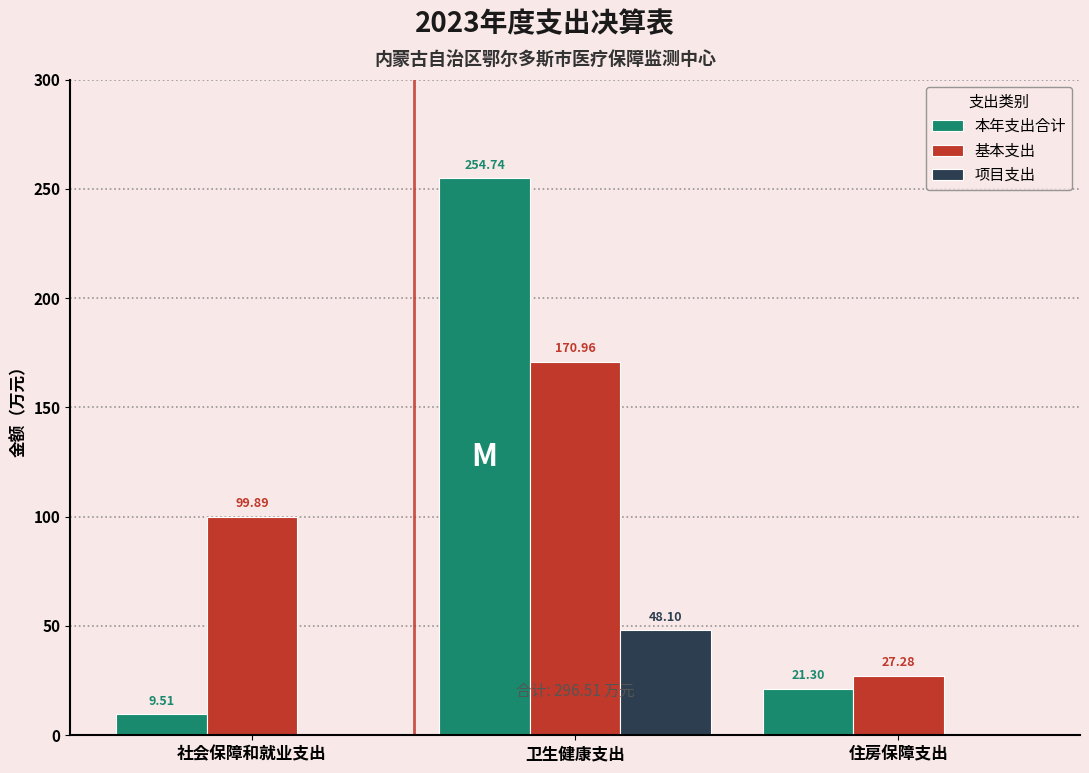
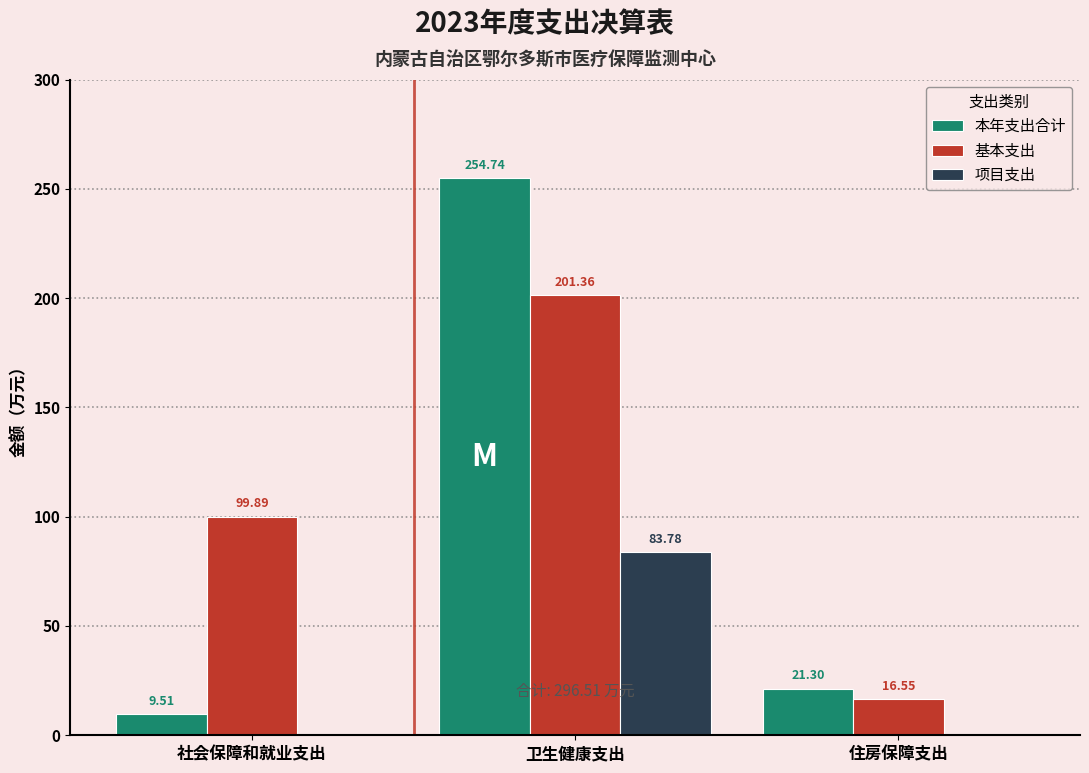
基本支出, 卫生健康支出: 170.96 -> 201.36
项目支出, 卫生健康支出: 48.10 -> 83.78
基本支出, 住房保障支出: 27.28 -> 16.55
